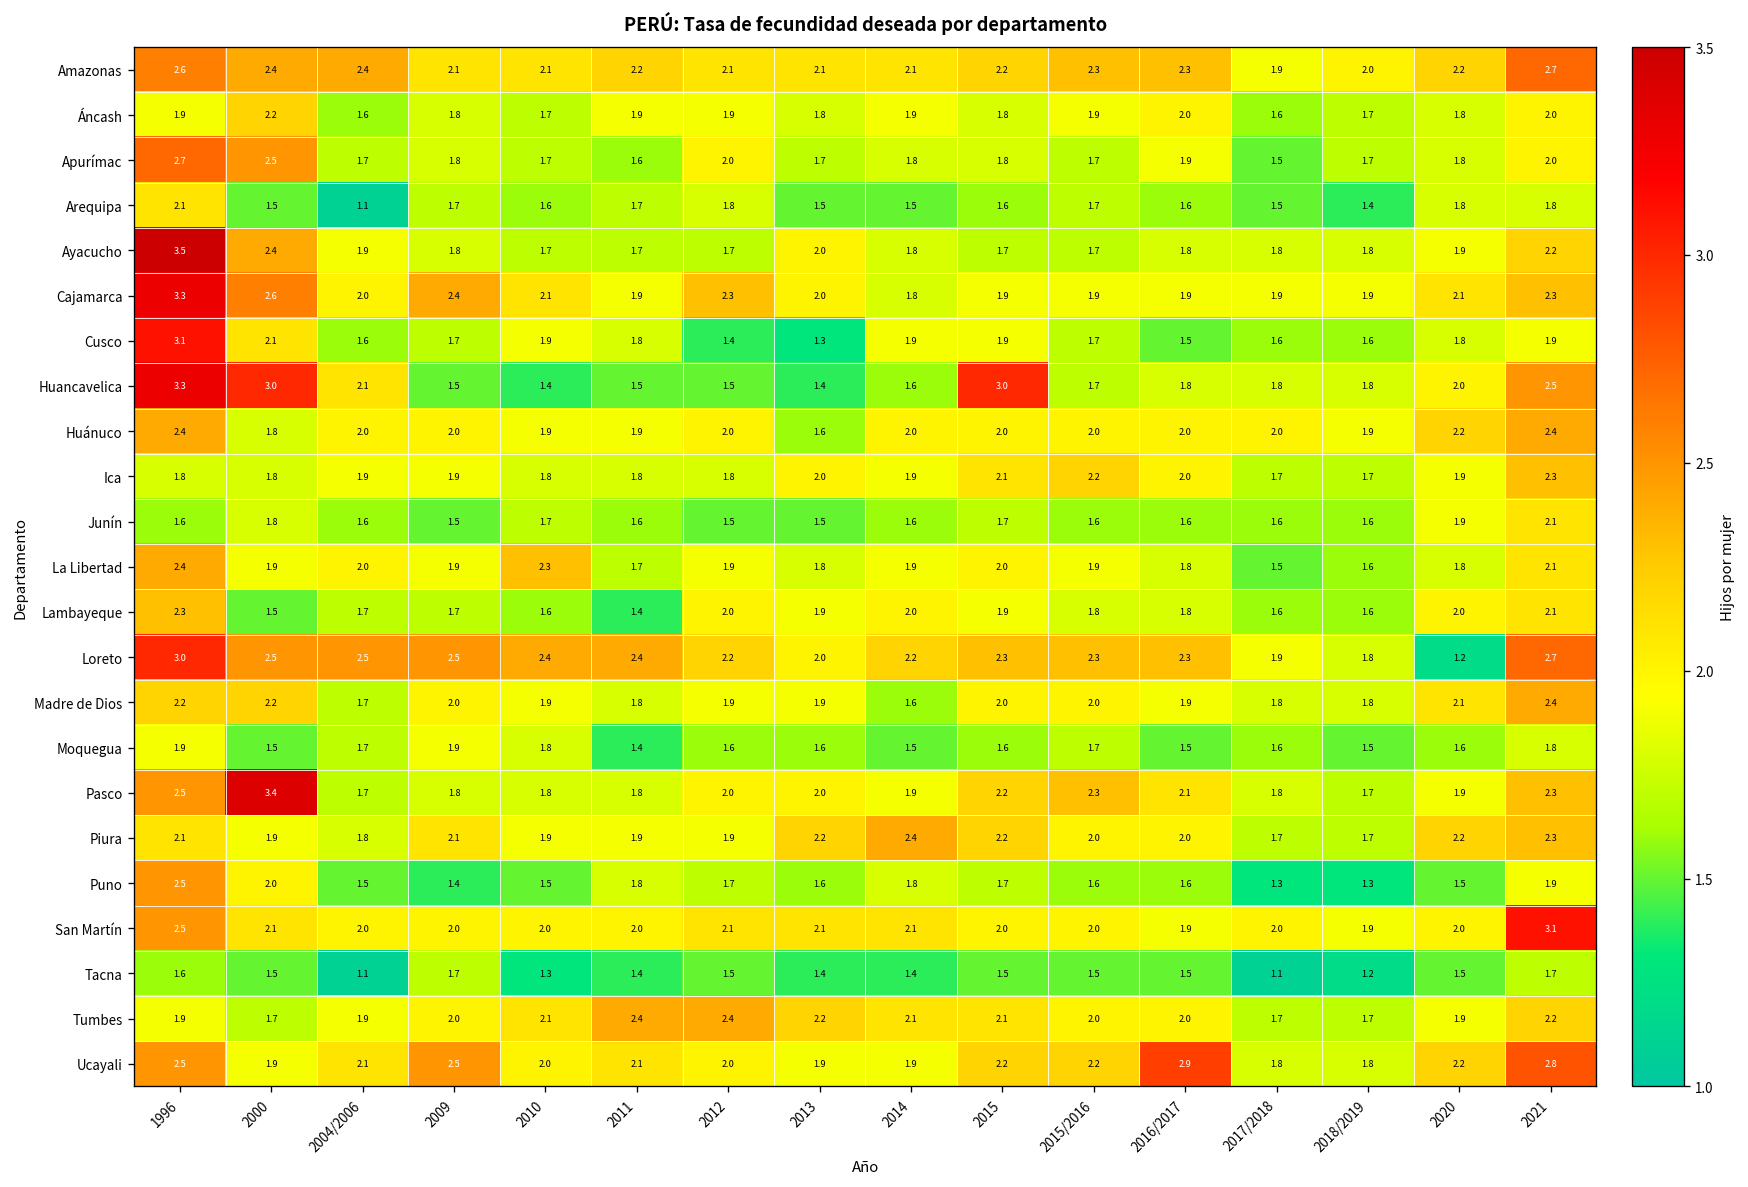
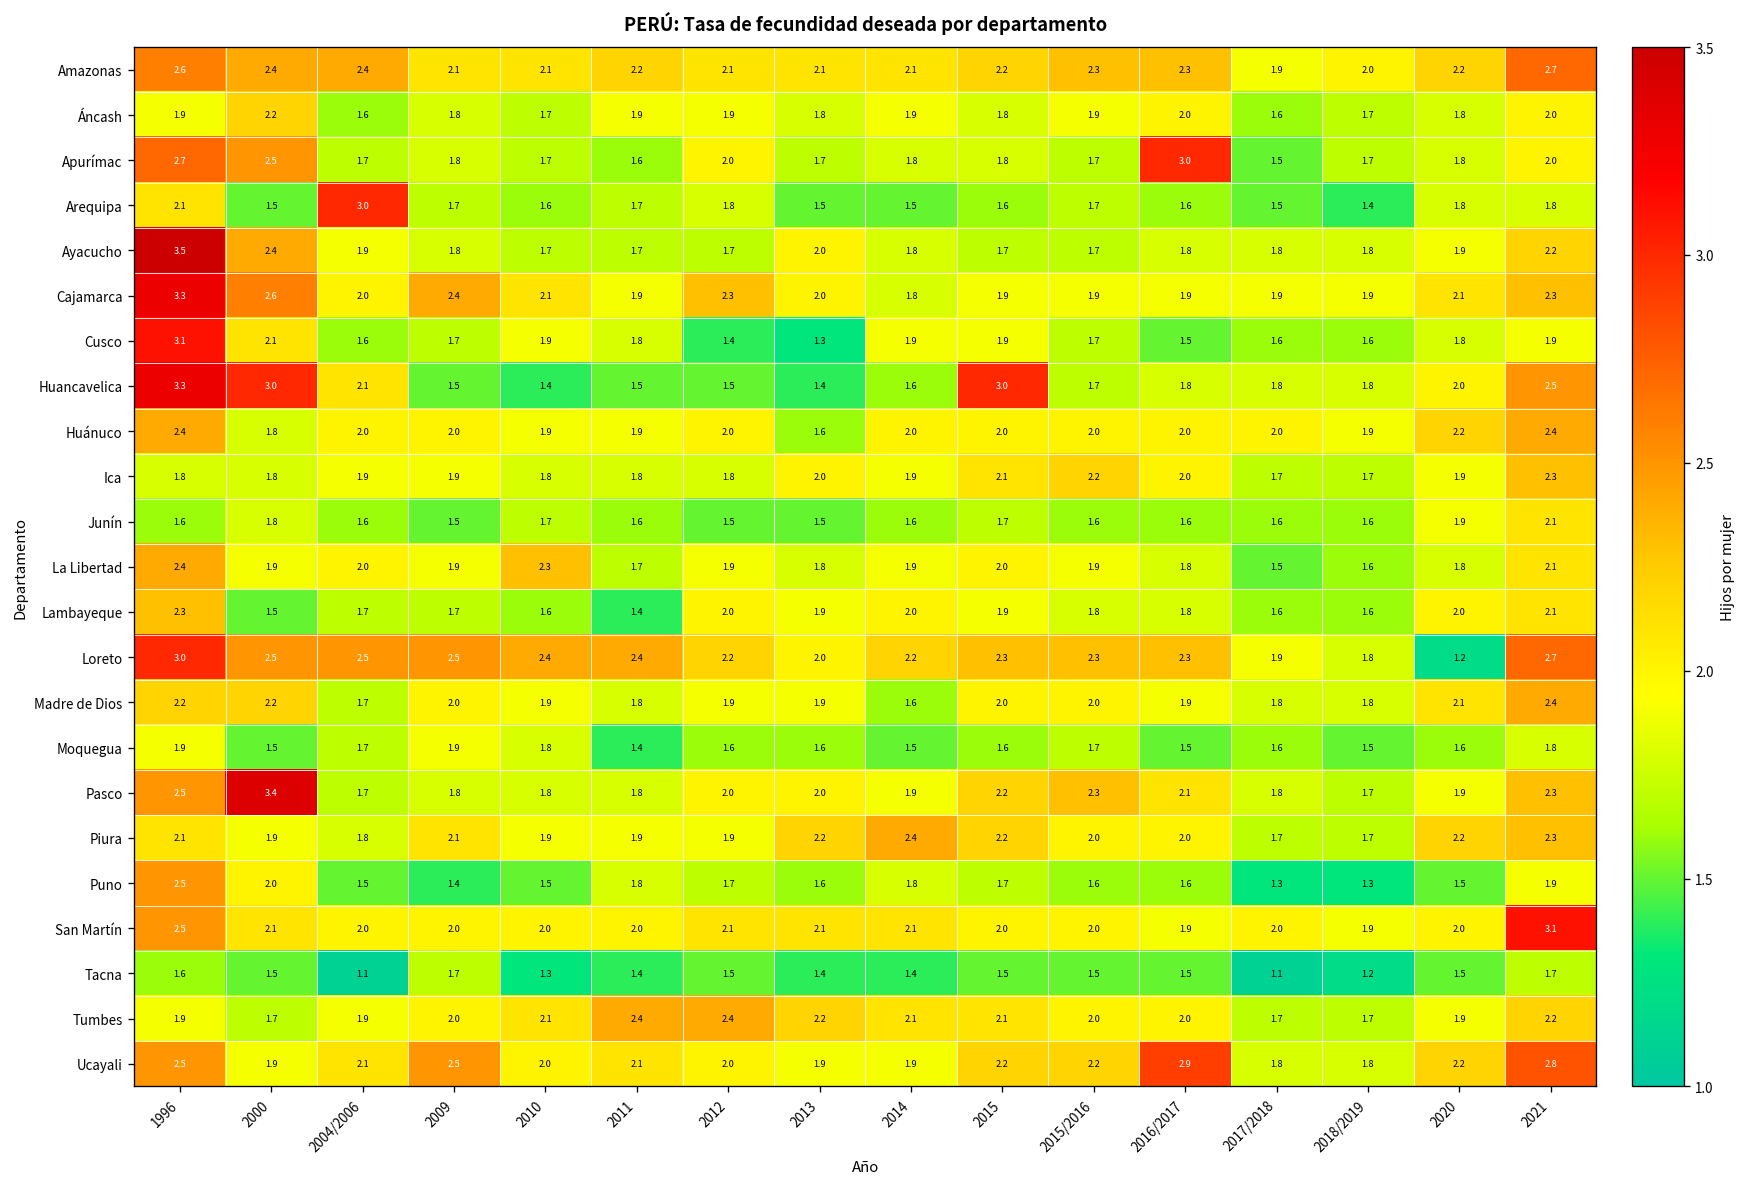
Apurímac, 2016/2017: 1.9 -> 3.0
Arequipa, 2004/2006: 1.1 -> 3.0
